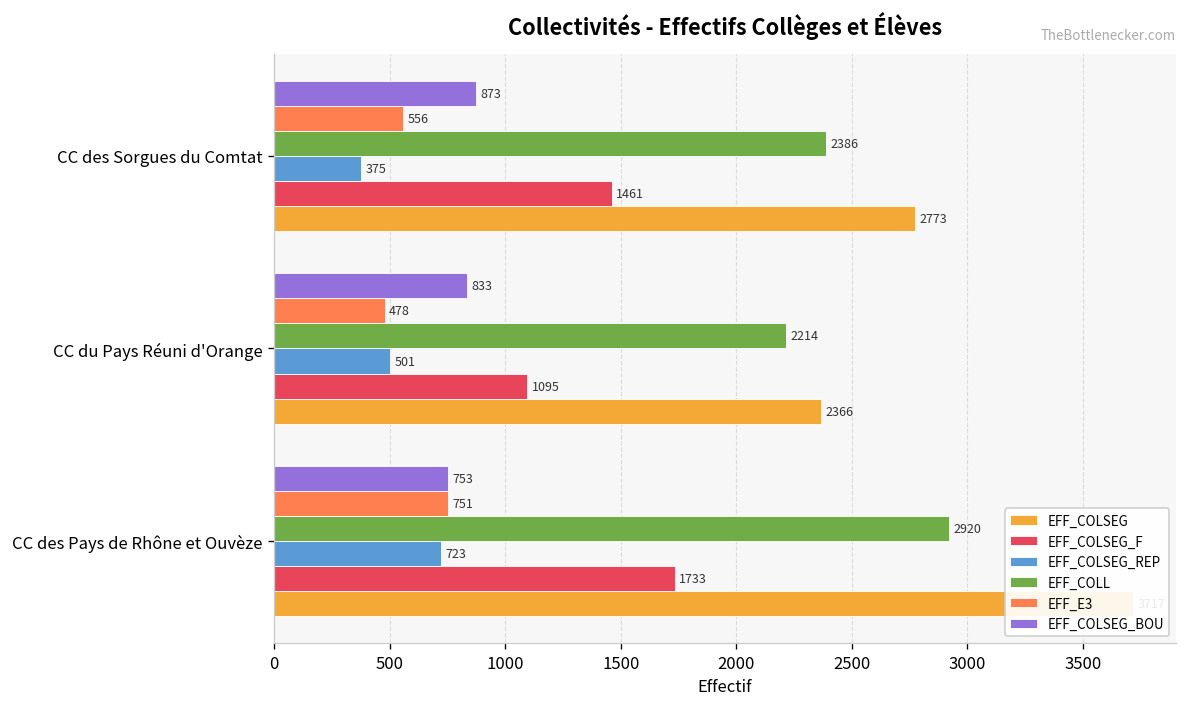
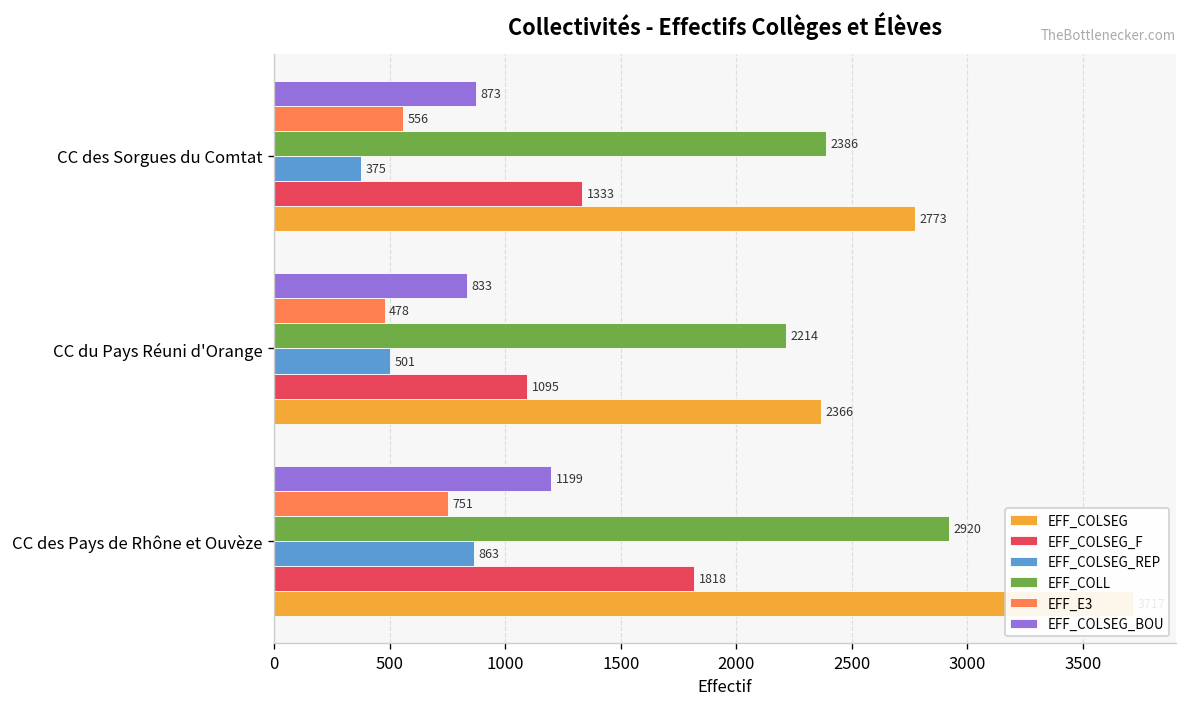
EFF_COLSEG_F, CC des Sorgues du Comtat: 1461 -> 1333
EFF_COLSEG_BOU, CC des Pays de Rhône et Ouvèze: 753 -> 1199
EFF_COLSEG_REP, CC des Pays de Rhône et Ouvèze: 723 -> 863
EFF_COLSEG_F, CC des Pays de Rhône et Ouvèze: 1733 -> 1818
